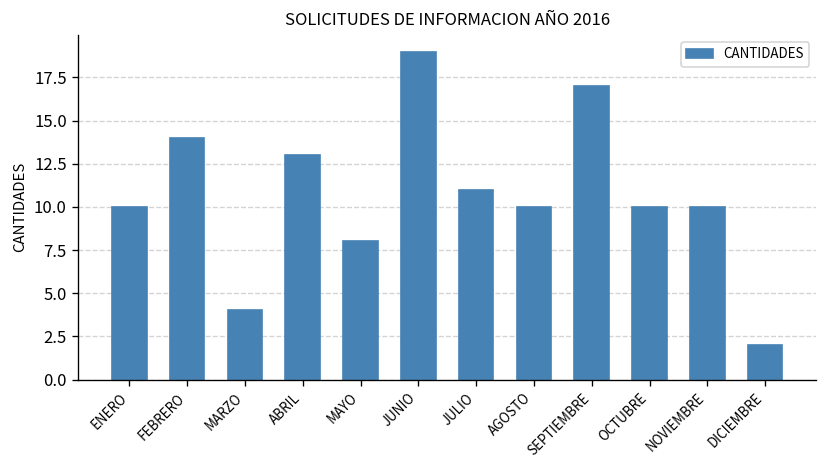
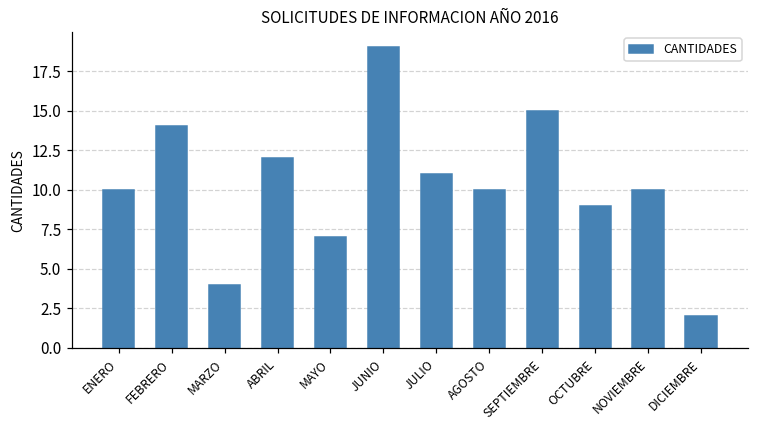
ABRIL: 13 -> 12
MAYO: 8 -> 7
SEPTIEMBRE: 17 -> 15
OCTUBRE: 10 -> 9
